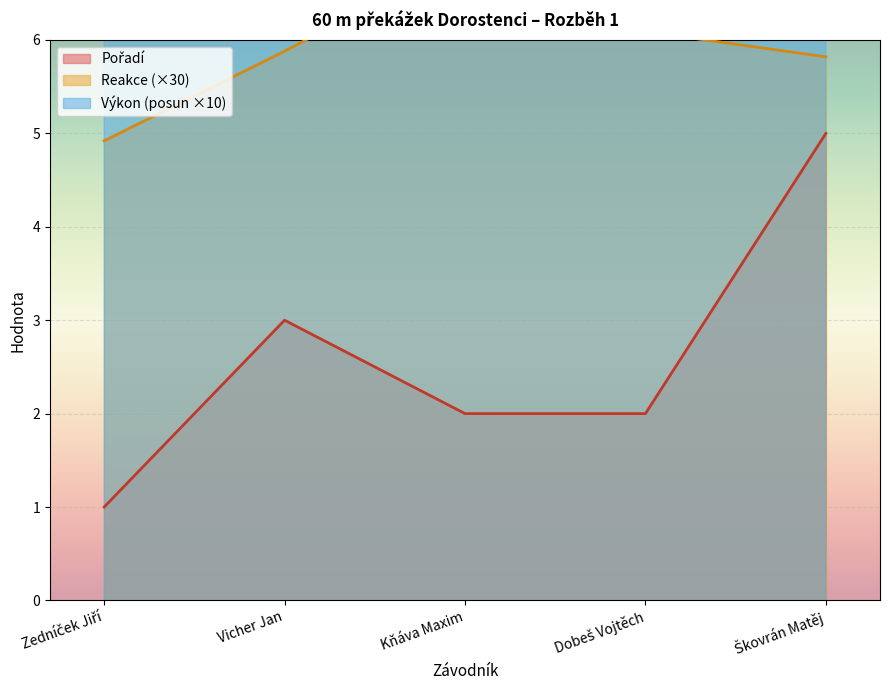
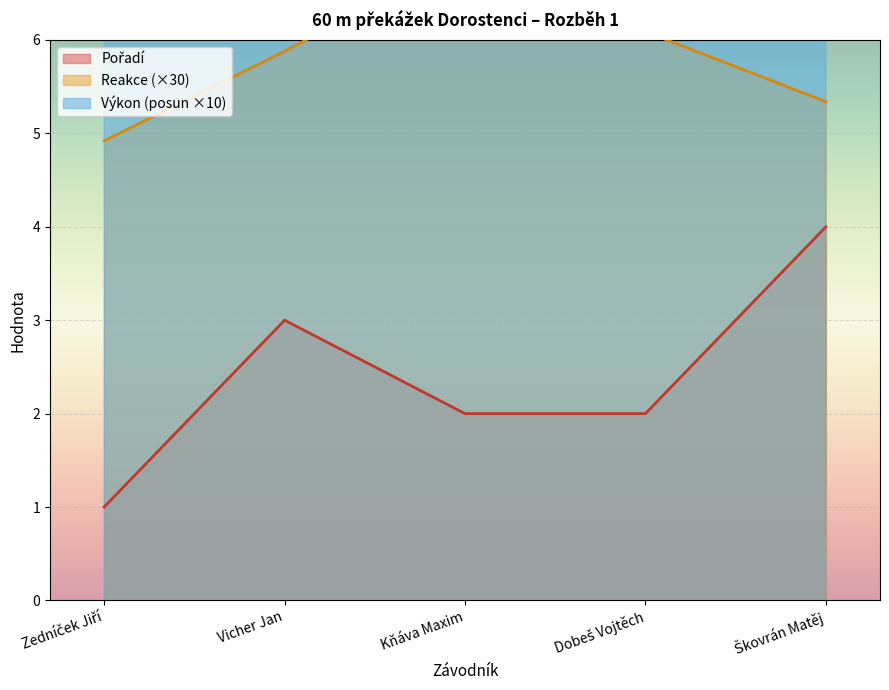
Pořadí, Škovrán Matěj: 5 -> 4
Reakce (×30), Škovrán Matěj: 5.8 -> 5.3
